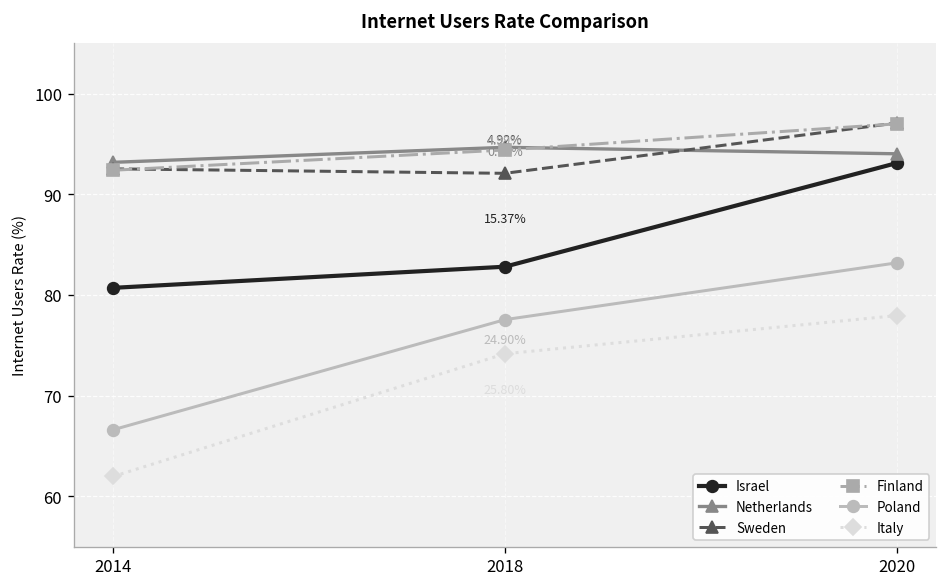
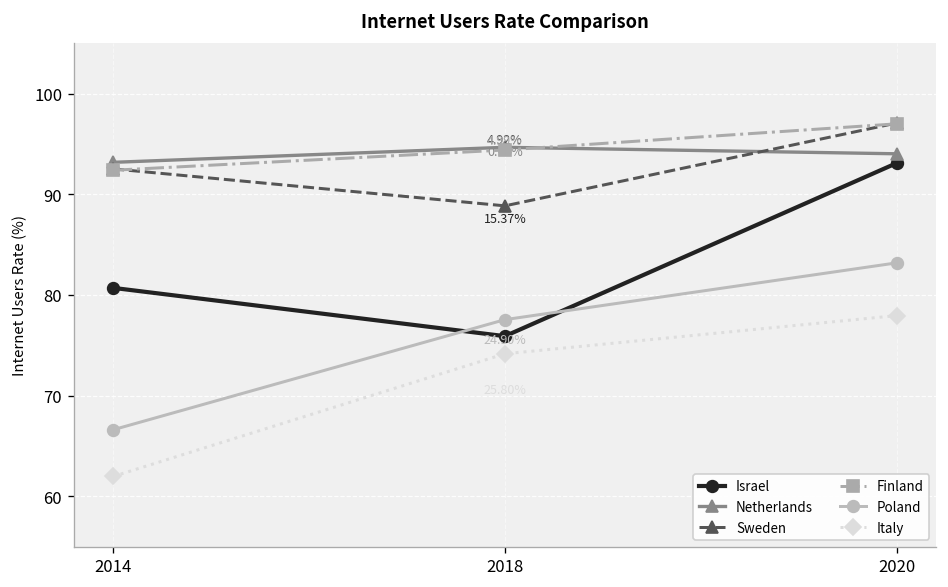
Israel, 2018: 83 -> 76
Sweden, 2018: 92 -> 89
